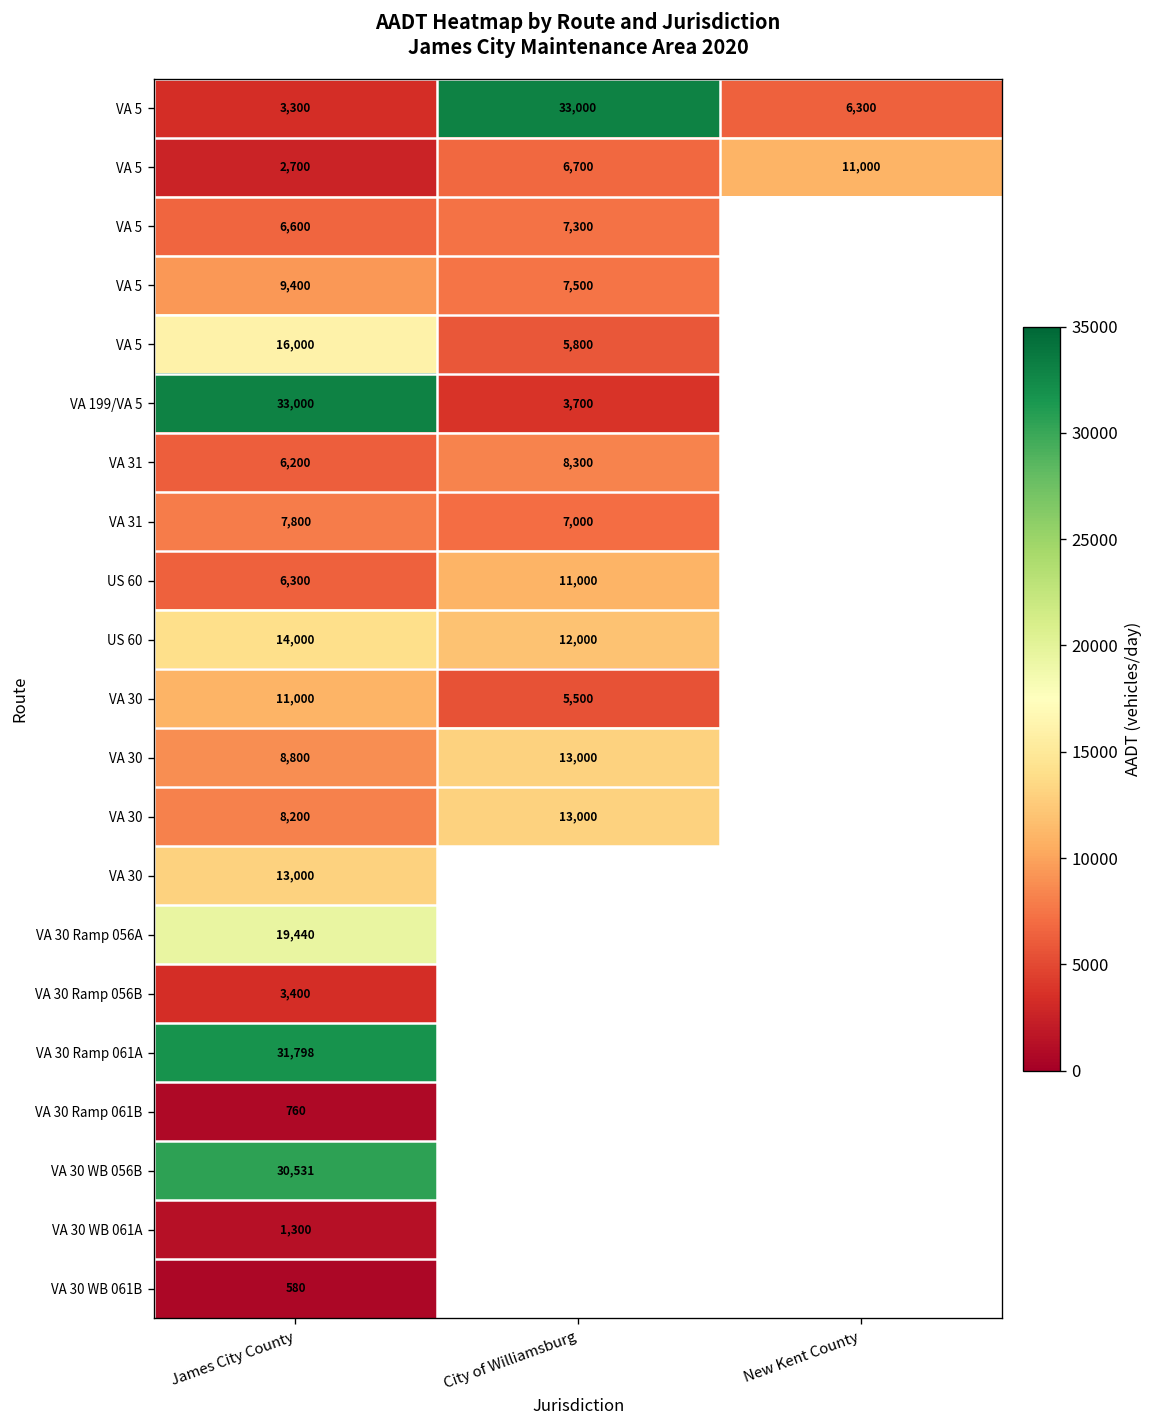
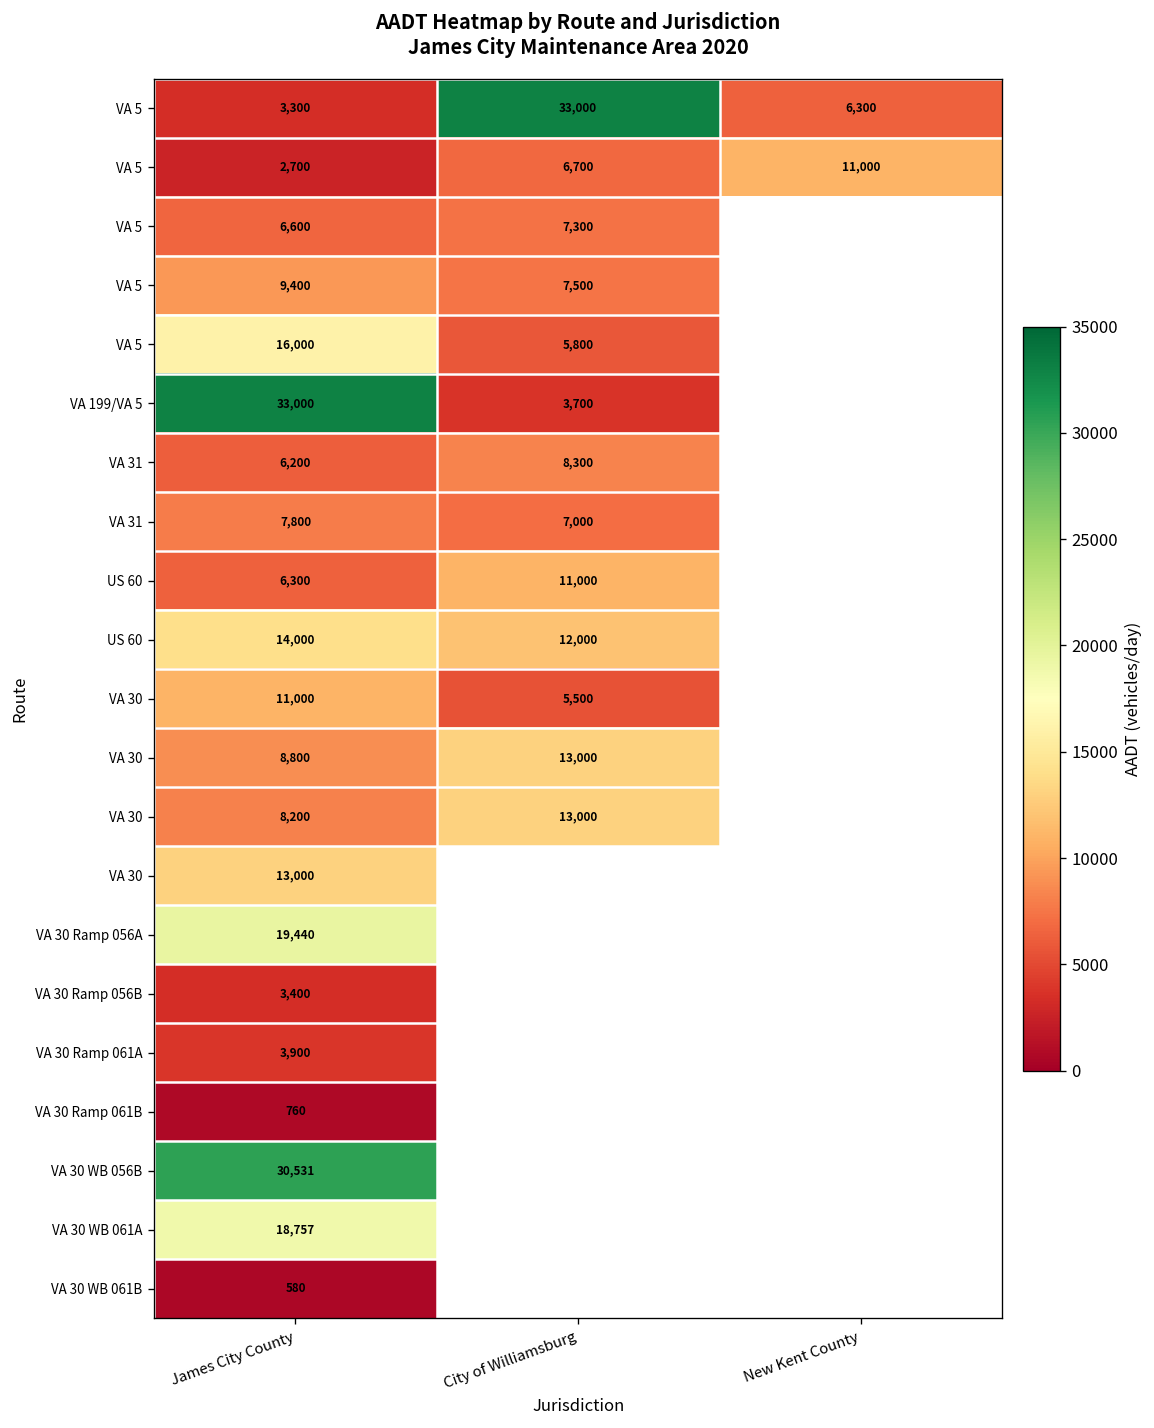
VA 30 Ramp 061A, James City County: 31,798 -> 3,900
VA 30 WB 061A, James City County: 1,300 -> 18,757
